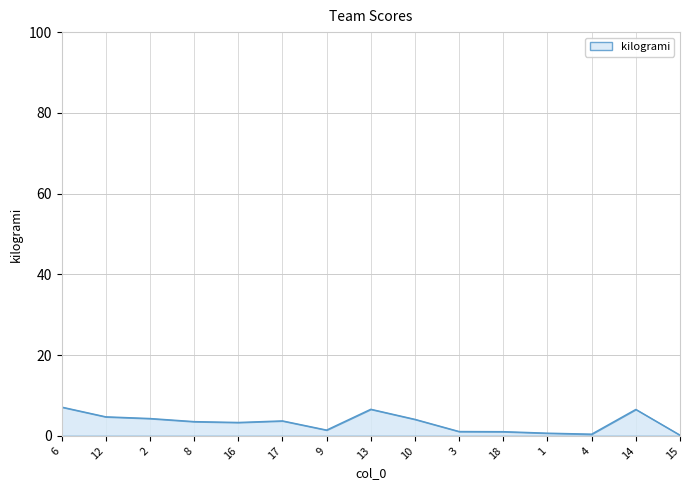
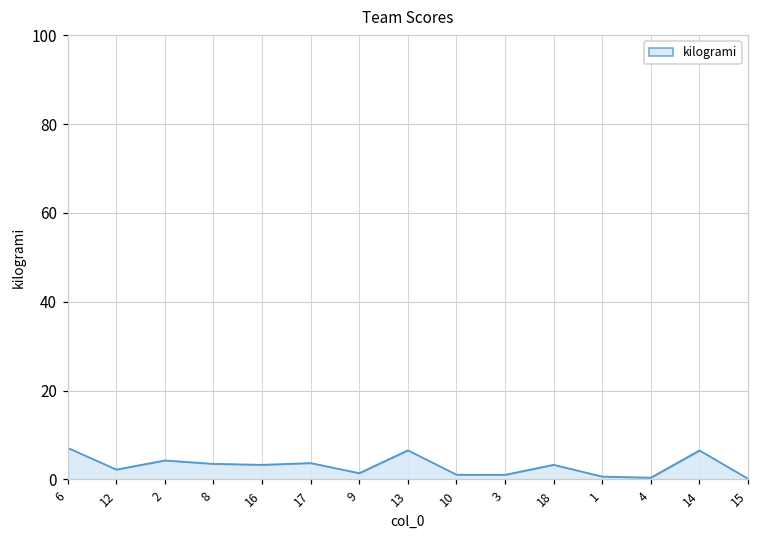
12: 5 -> 2
10: 4 -> 1
18: 1 -> 3
